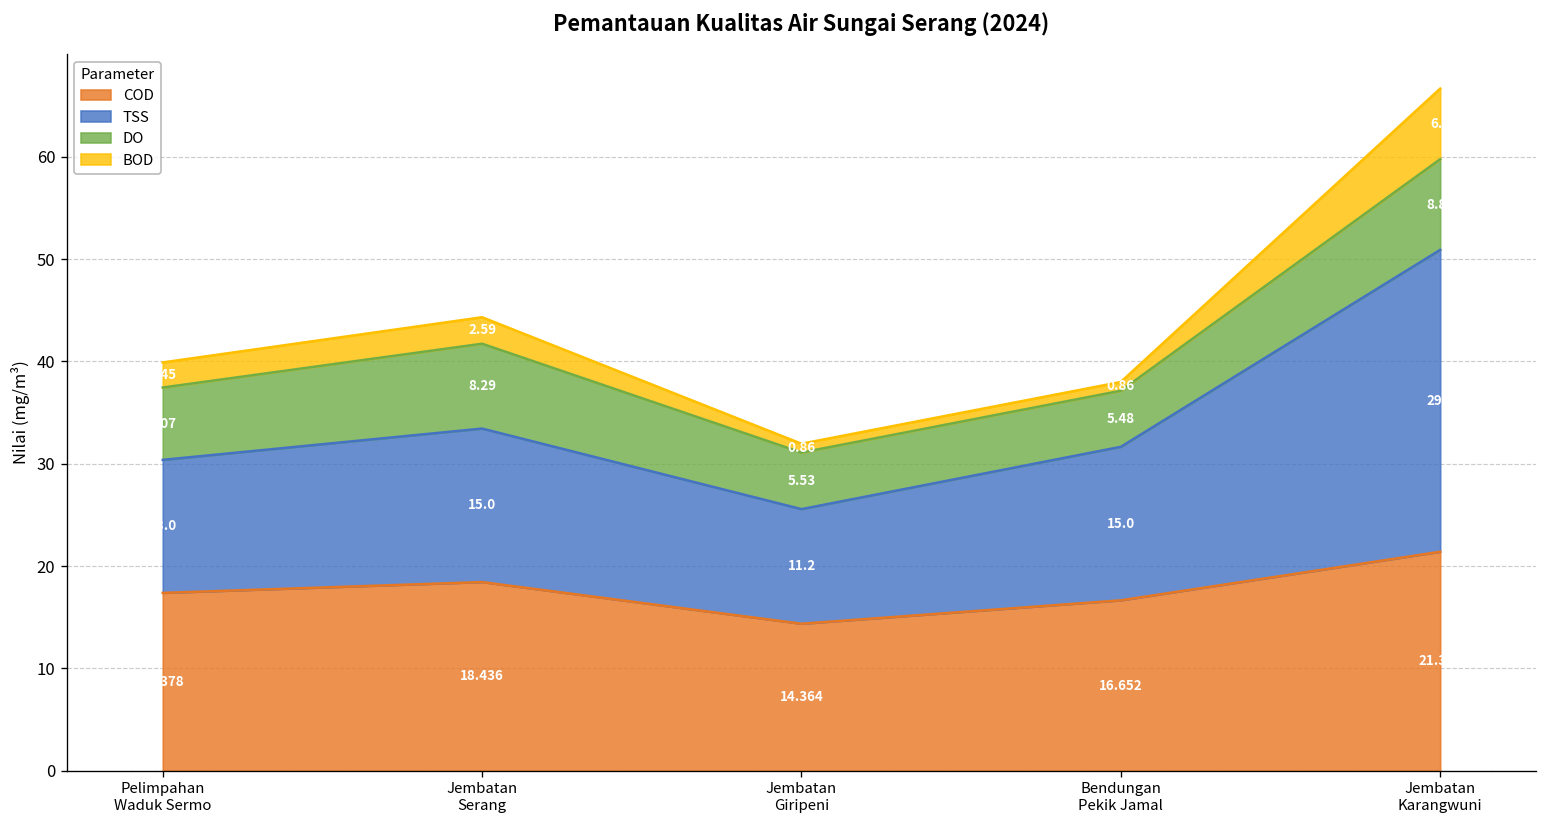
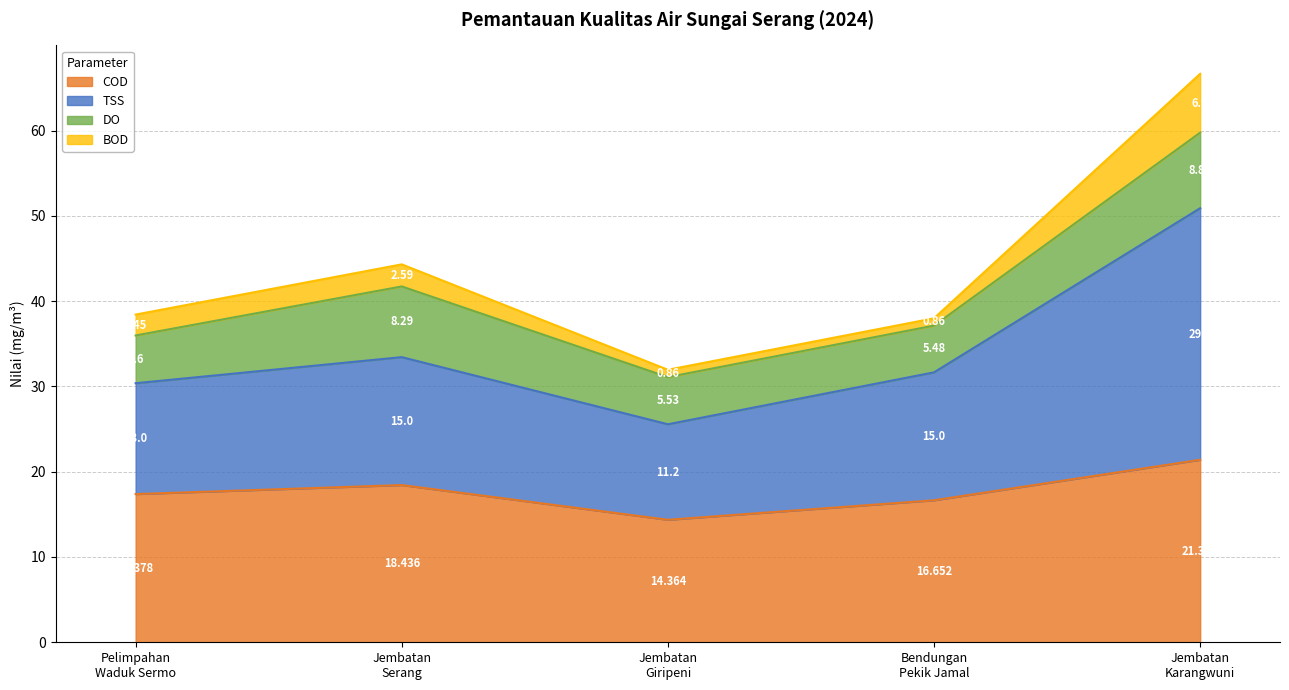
DO, Pelimpahan Waduk Sermo: 7 -> 6
